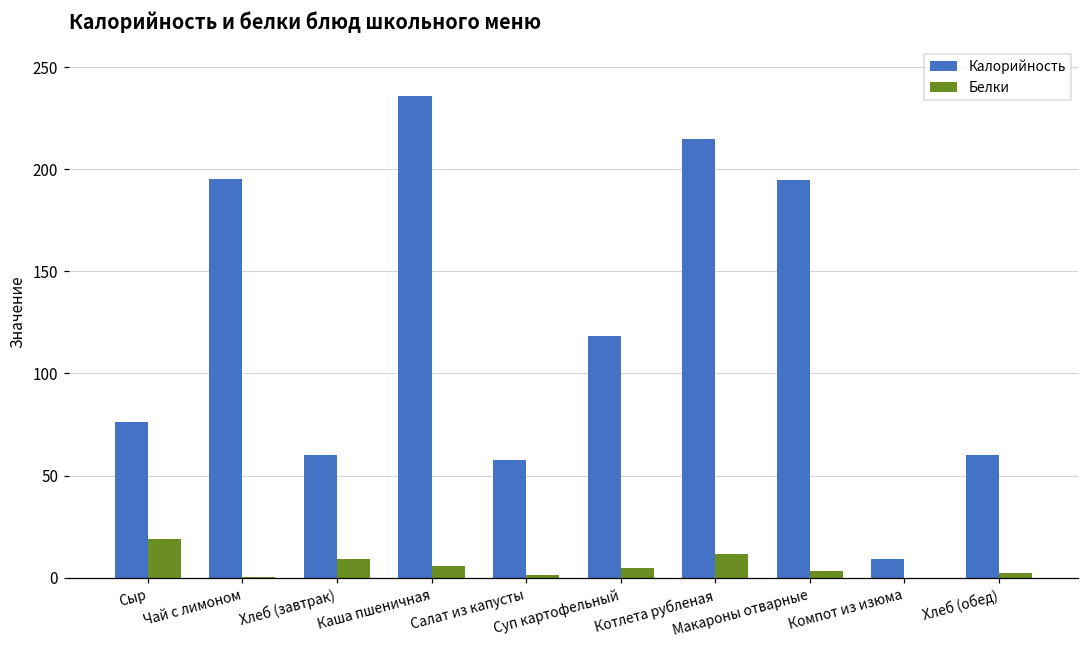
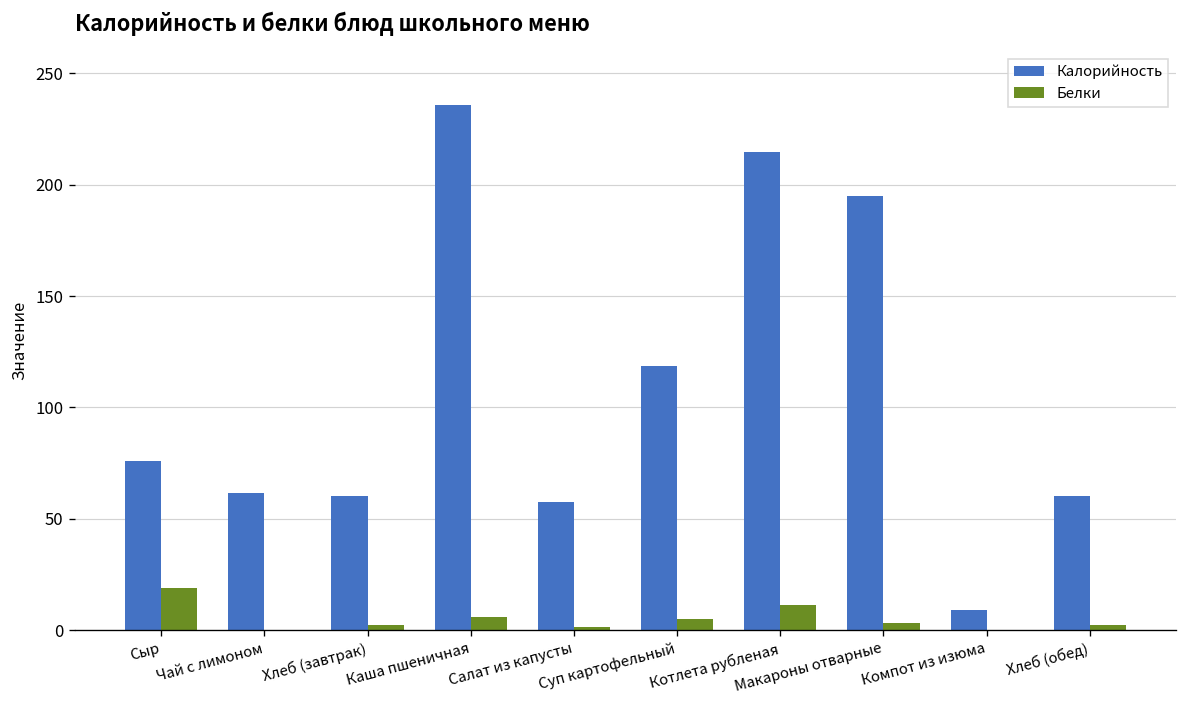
Калорийность, Чай с лимоном: 195 -> 62
Белки, Хлеб (завтрак): 9 -> 2
